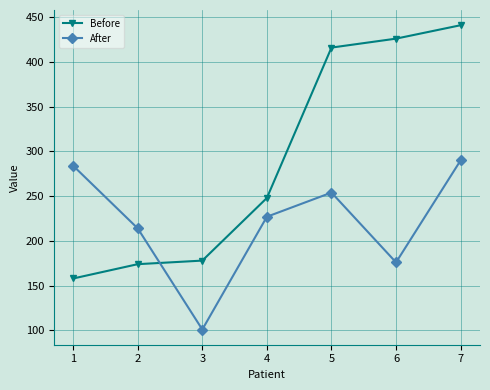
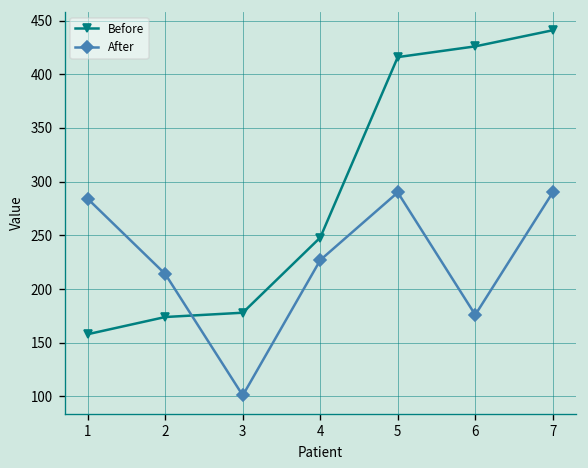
After, 5: 250 -> 290
